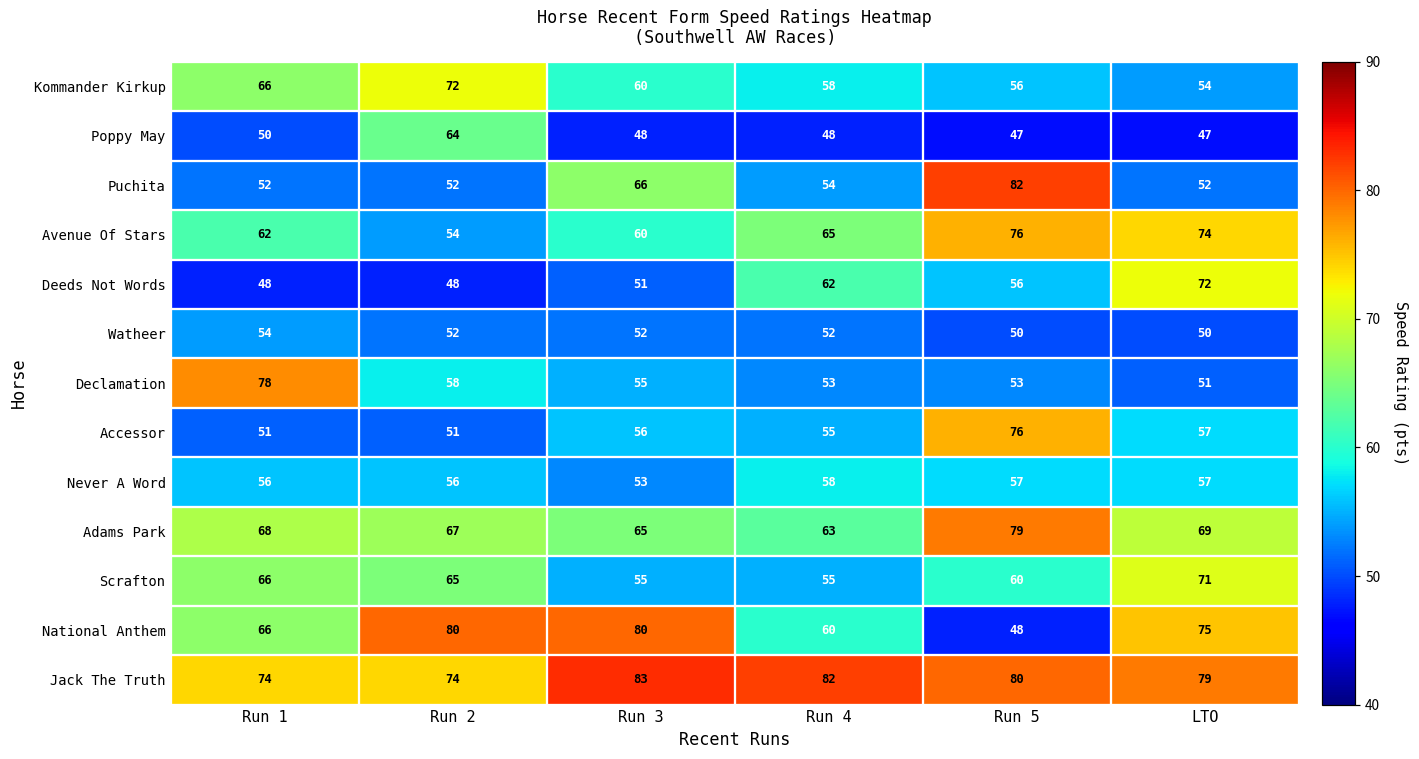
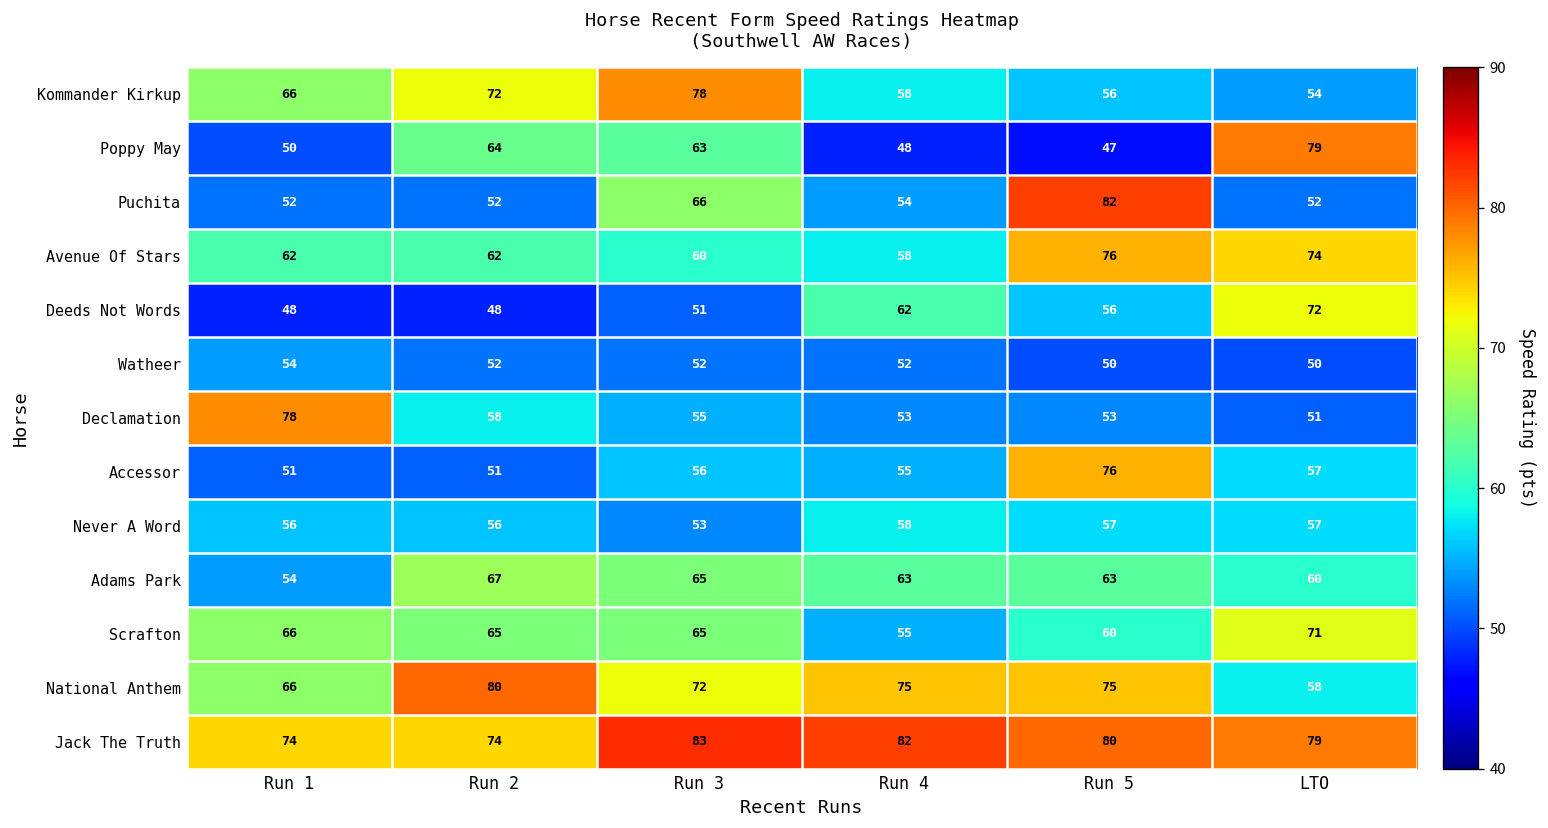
Kommander Kirkup, Run 3: 60 -> 78
Poppy May, Run 3: 48 -> 63
Poppy May, LTO: 47 -> 79
Avenue Of Stars, Run 2: 54 -> 62
Avenue Of Stars, Run 4: 65 -> 58
Adams Park, Run 1: 68 -> 54
Adams Park, Run 5: 79 -> 63
Adams Park, LTO: 69 -> 60
Scrafton, Run 3: 55 -> 65
National Anthem, Run 3: 80 -> 72
National Anthem, Run 4: 60 -> 75
National Anthem, Run 5: 48 -> 75
National Anthem, LTO: 75 -> 58
